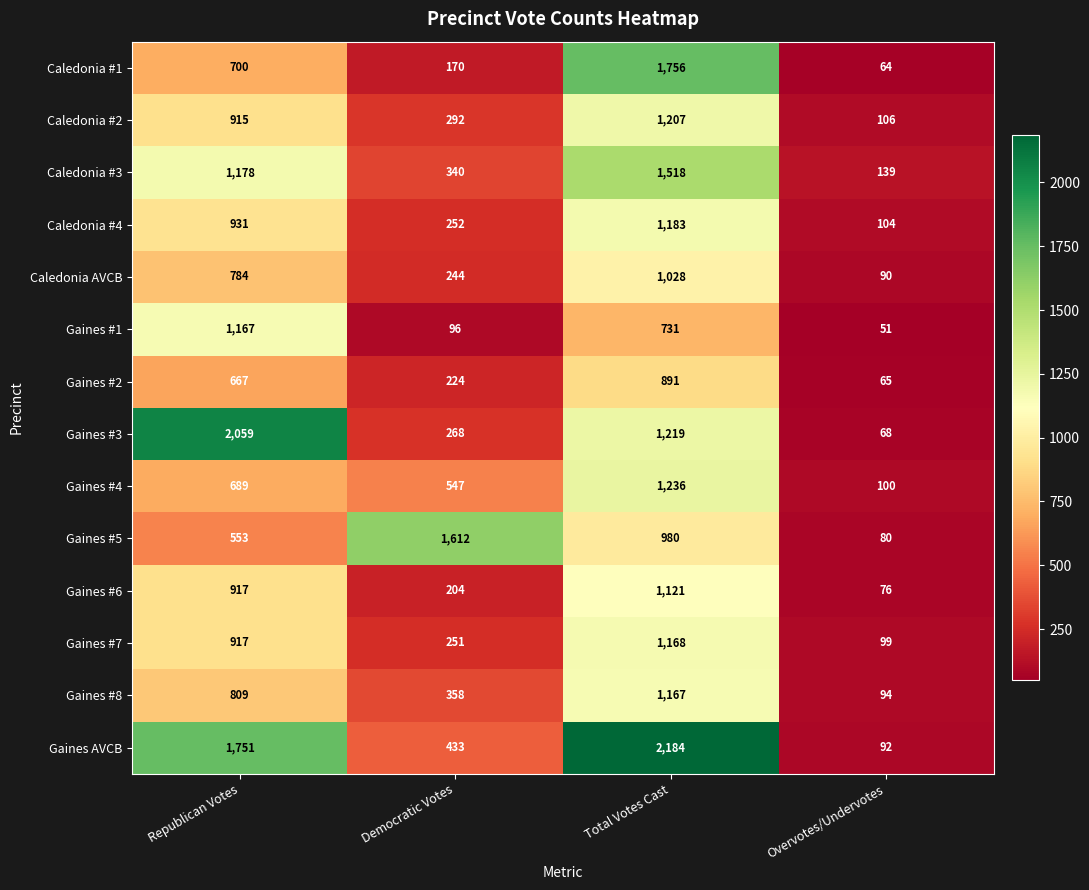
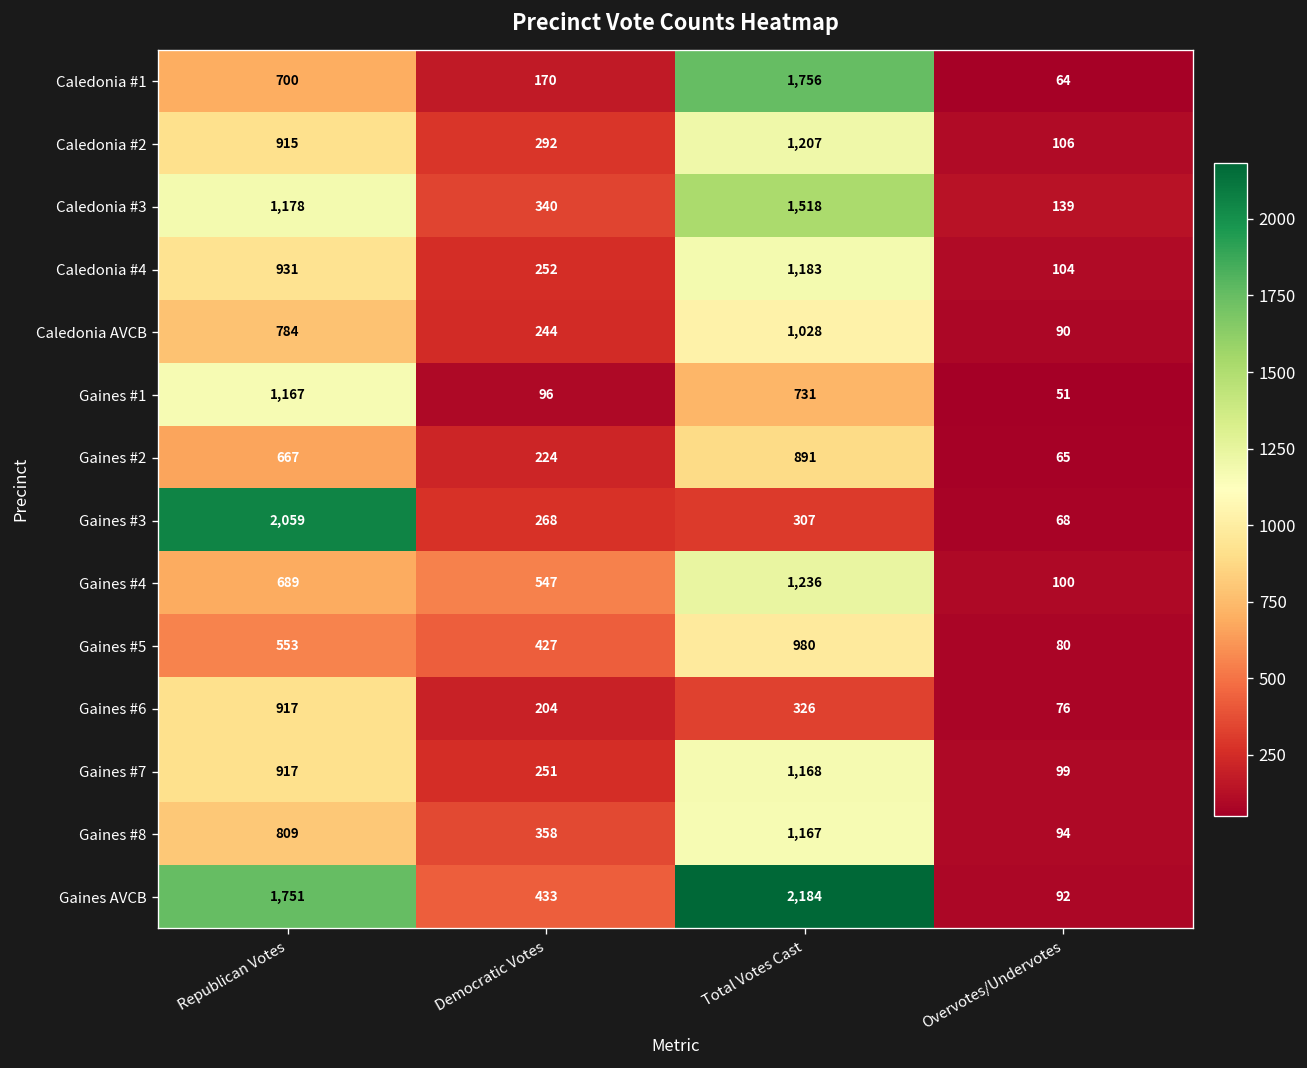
Gaines #3, Total Votes Cast: 1,219 -> 307
Gaines #5, Democratic Votes: 1,612 -> 427
Gaines #6, Total Votes Cast: 1,121 -> 326
